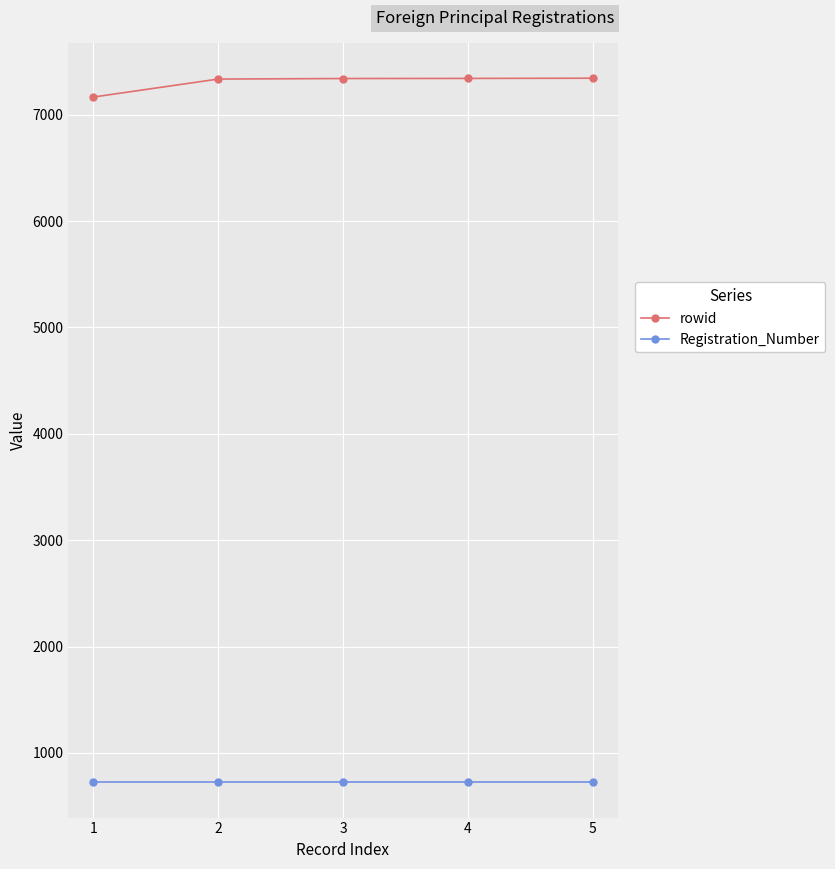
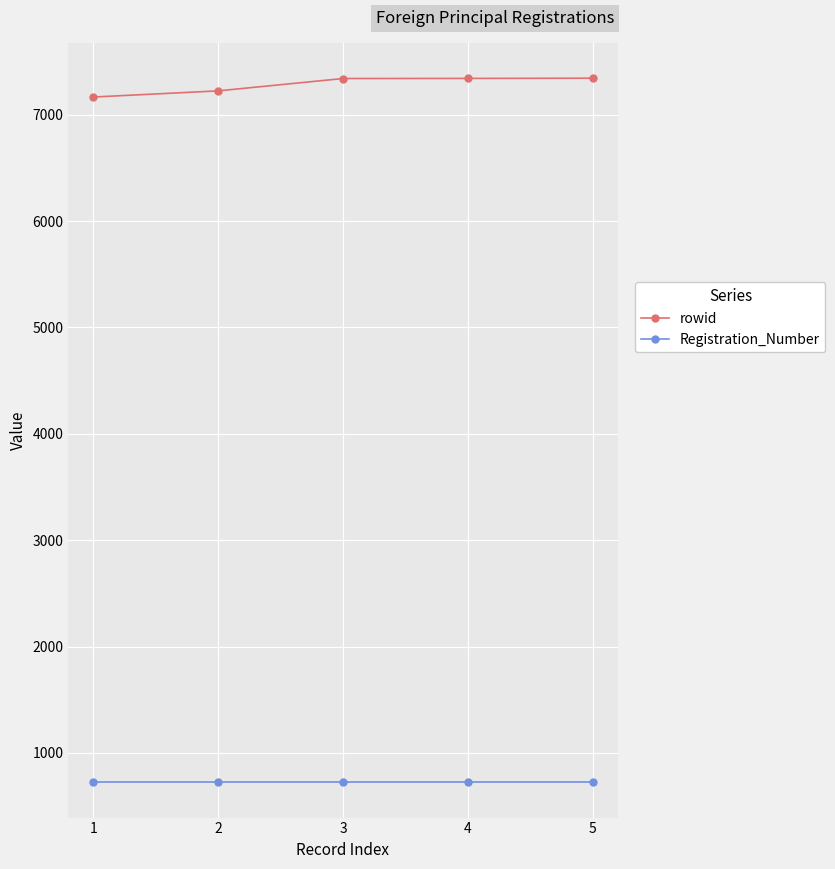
rowid, 2: 7340 -> 7220
